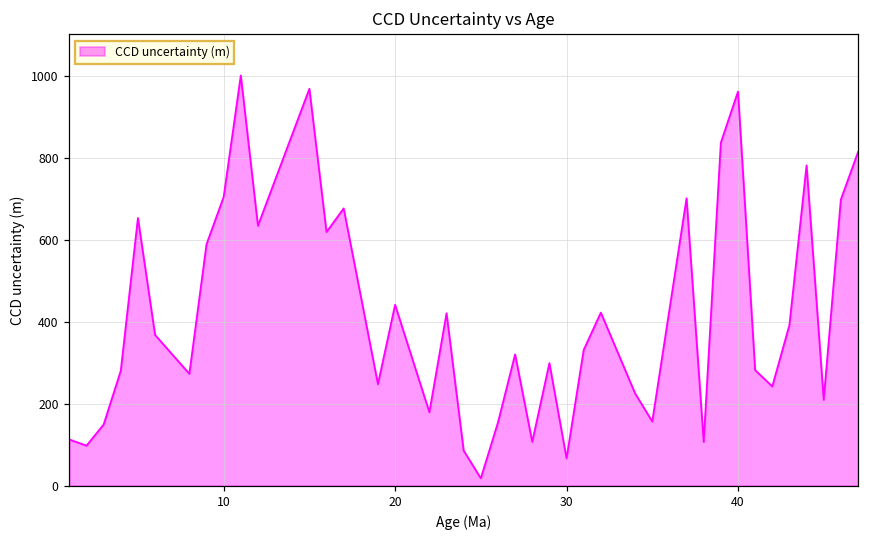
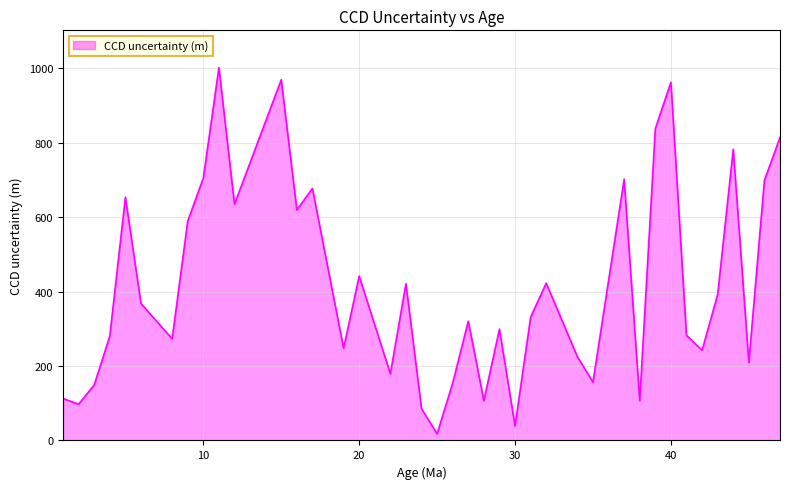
30: 70 -> 40
